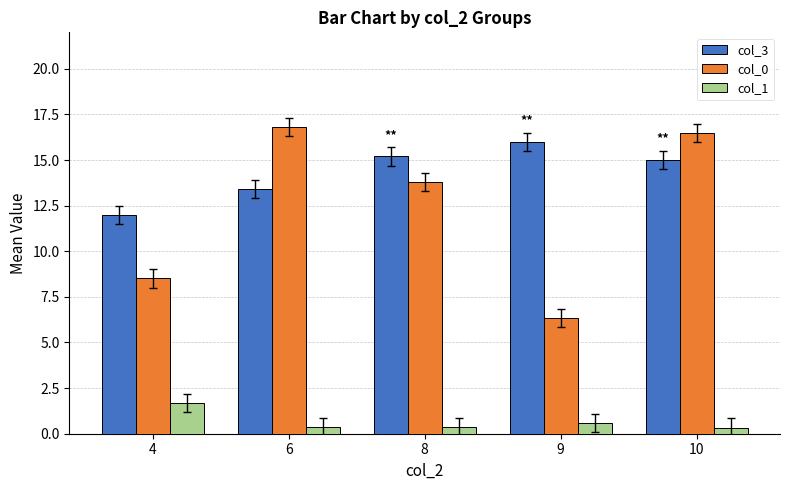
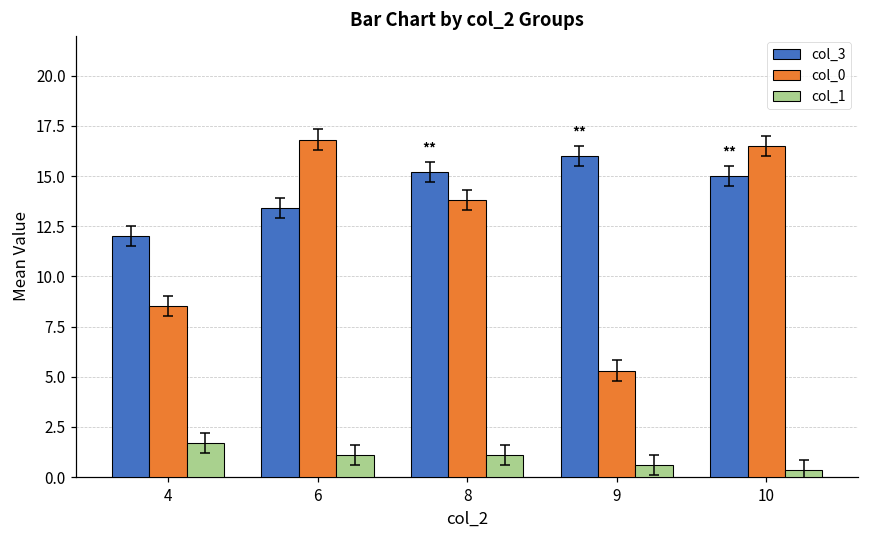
col_1, 6: 0.4 -> 1.1
col_1, 8: 0.4 -> 1.1
col_0, 9: 6.3 -> 5.3
